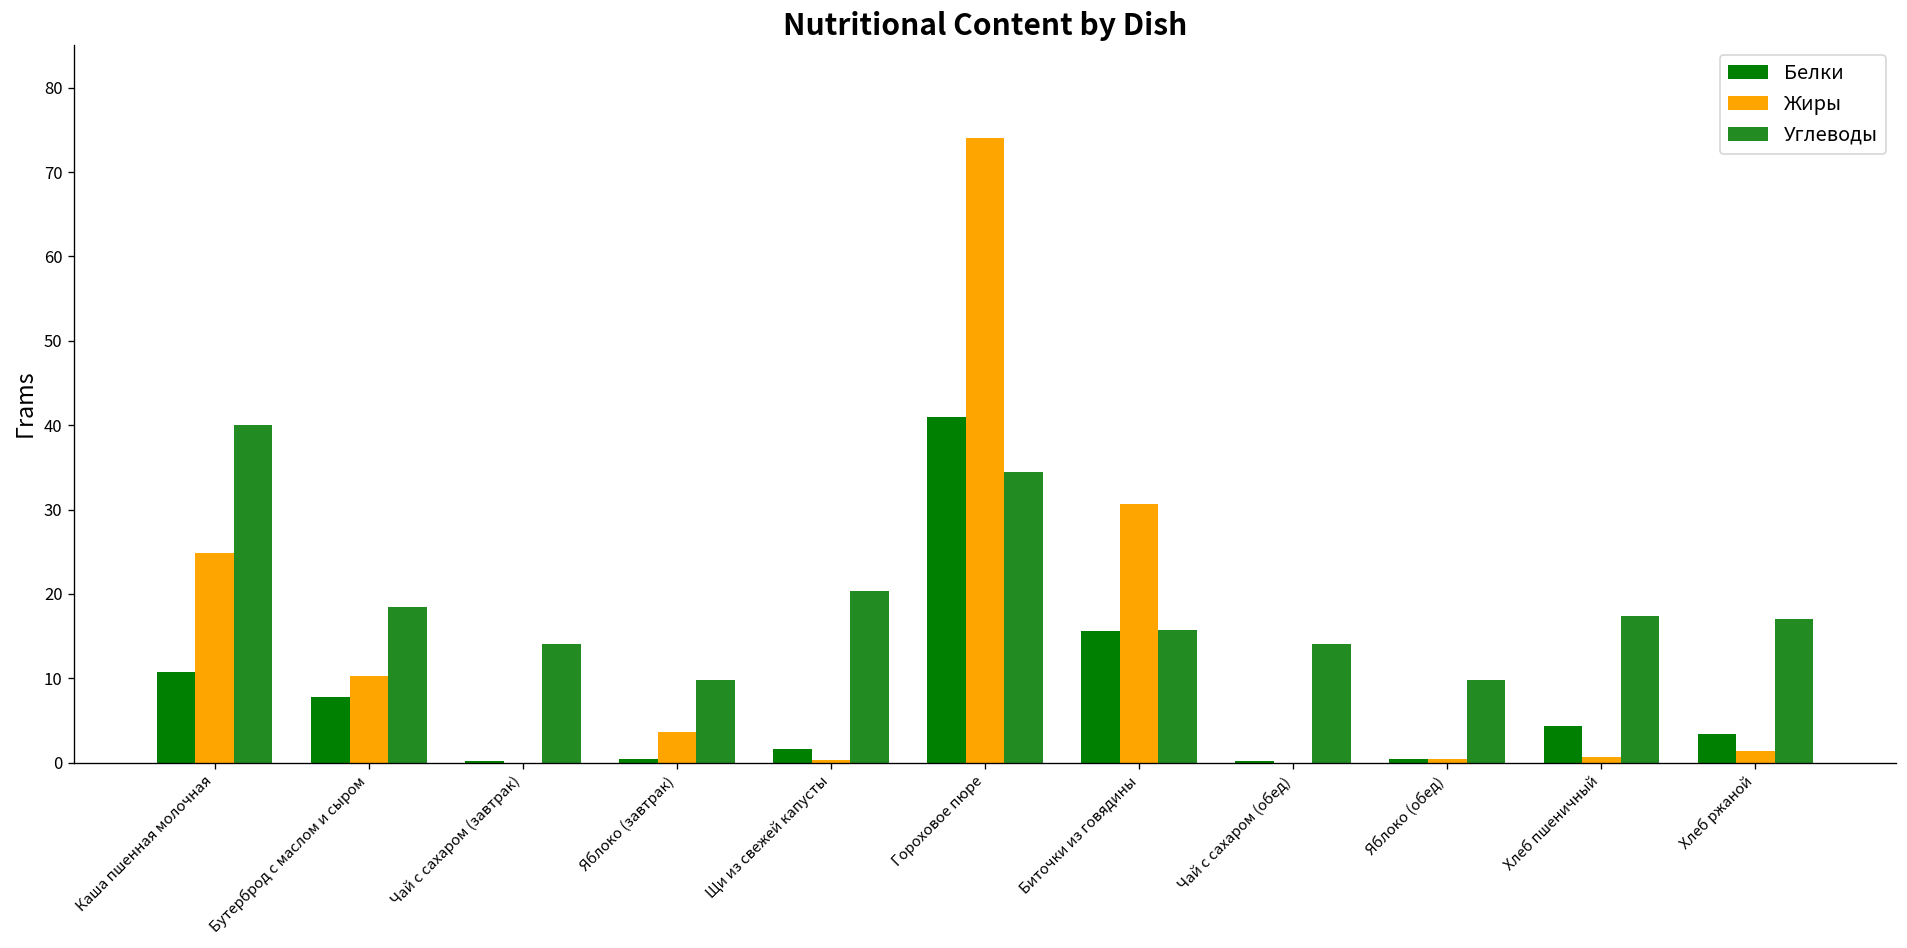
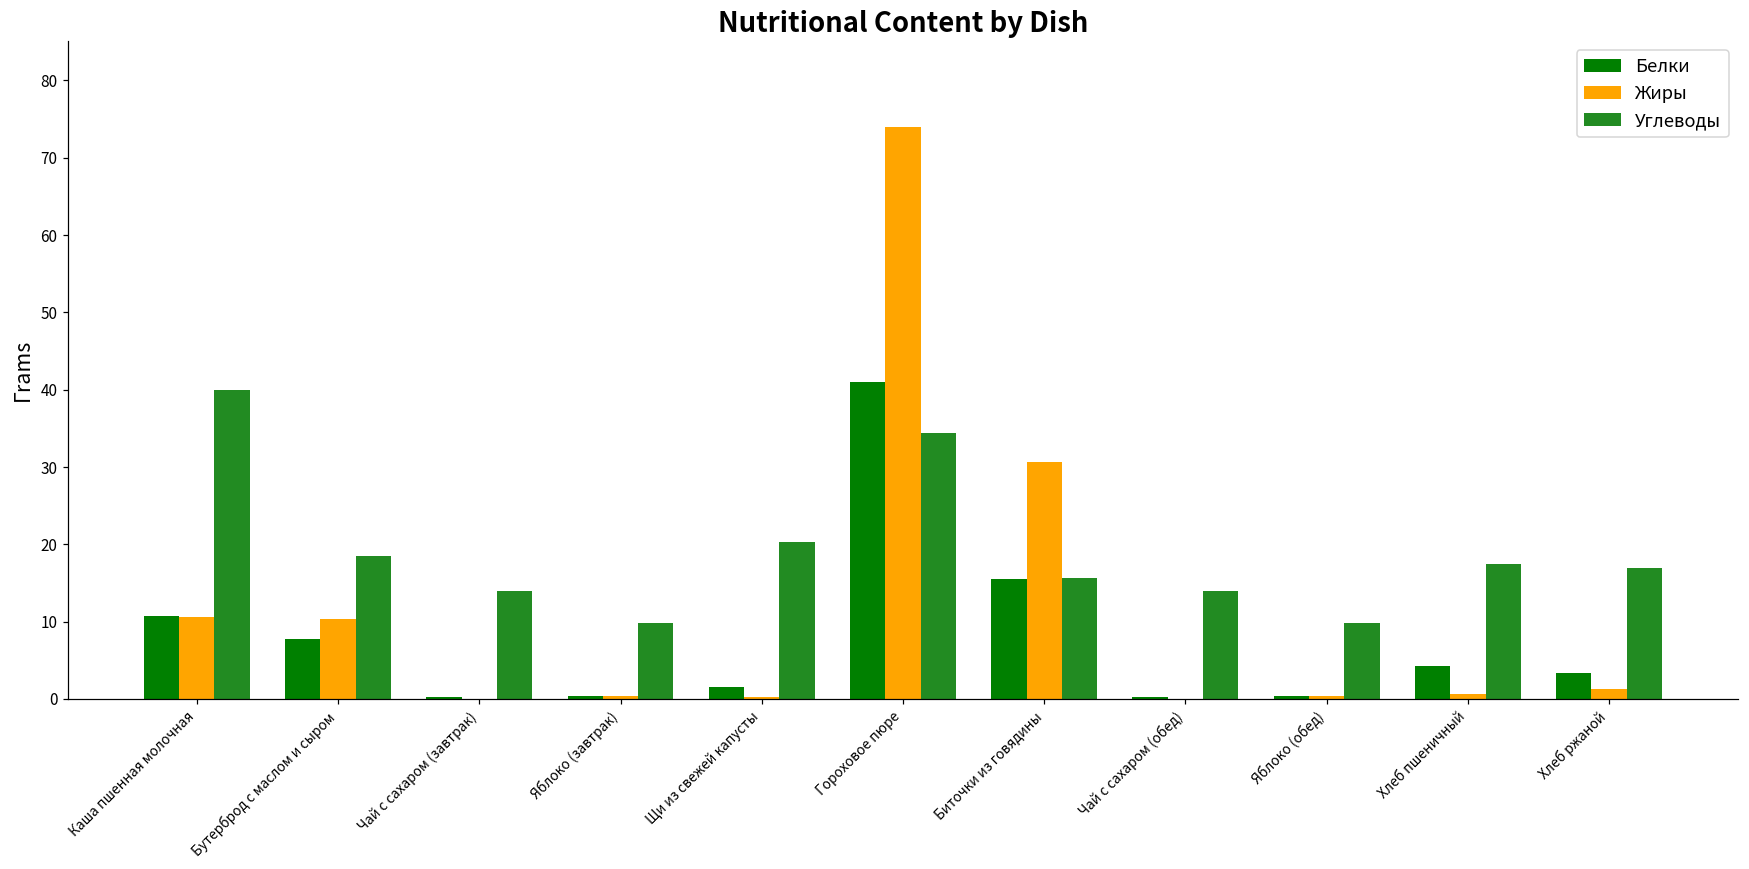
Жиры, Каша пшенная молочная: 25 -> 11
Жиры, Яблоко (завтрак): 4 -> 0
